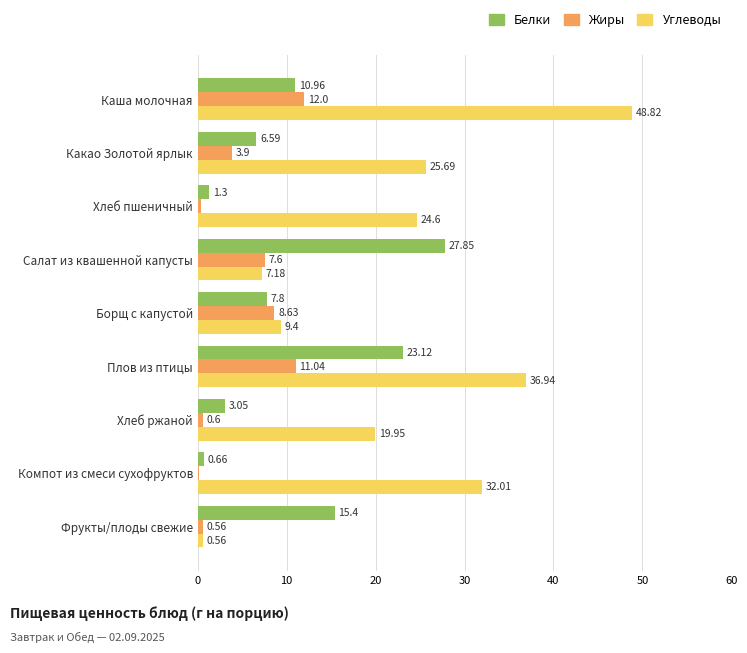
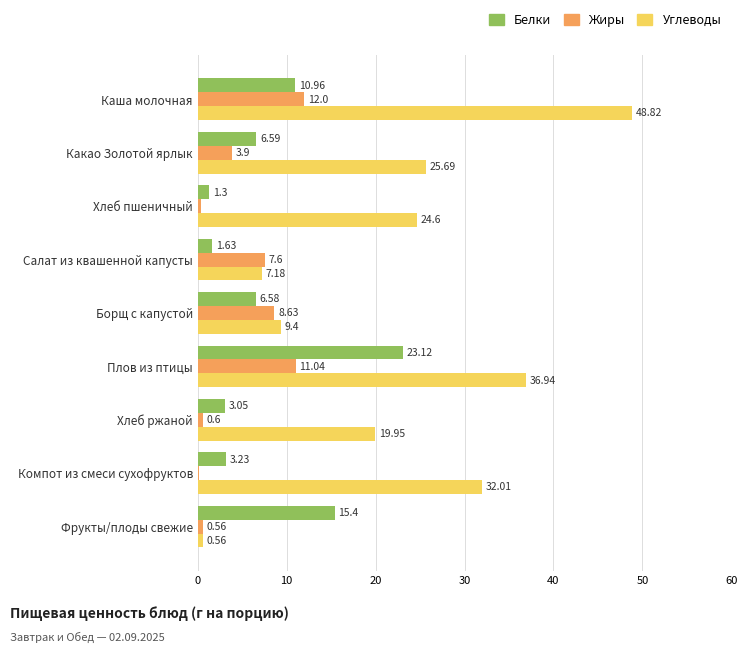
Белки, Салат из квашенной капусты: 27.85 -> 1.63
Белки, Борщ с капустой: 7.8 -> 6.58
Белки, Компот из смеси сухофруктов: 0.66 -> 3.23
